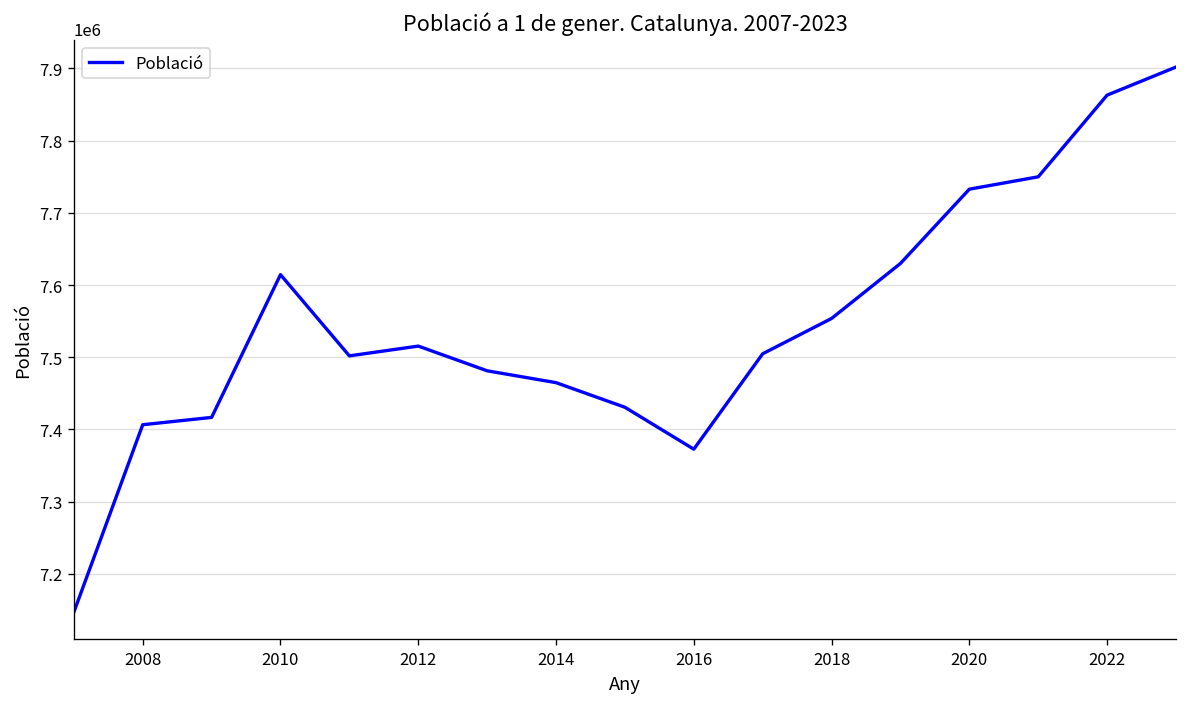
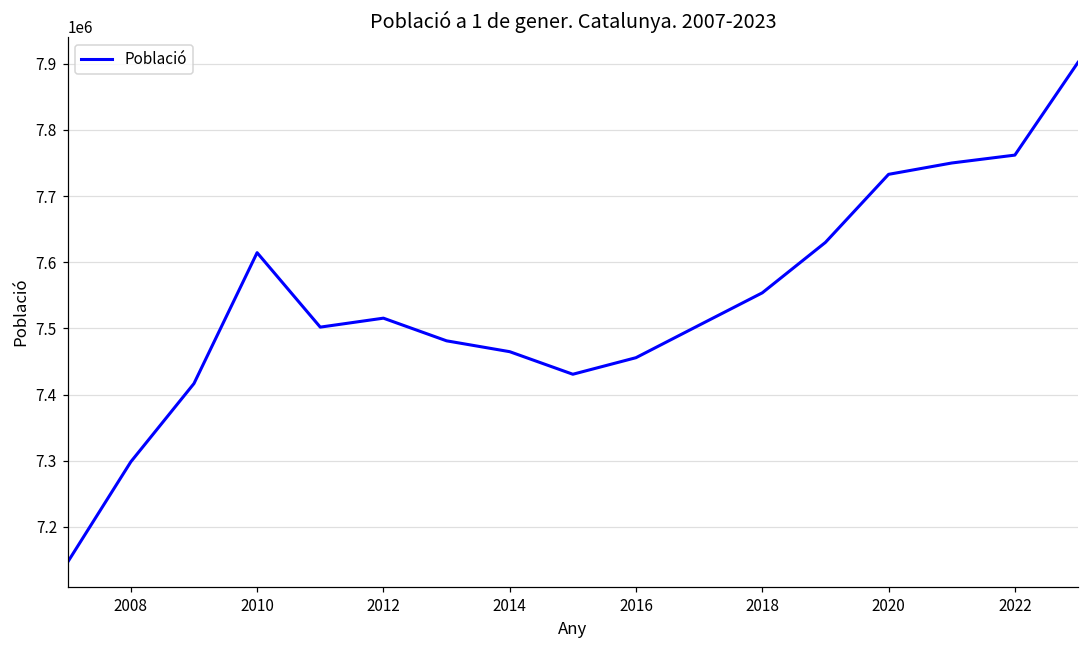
2008: 7410000 -> 7300000
2016: 7370000 -> 7460000
2022: 7860000 -> 7760000
